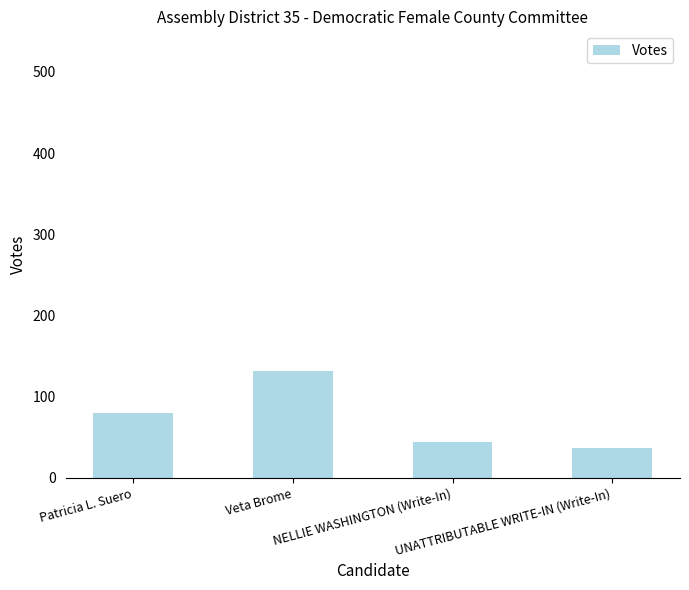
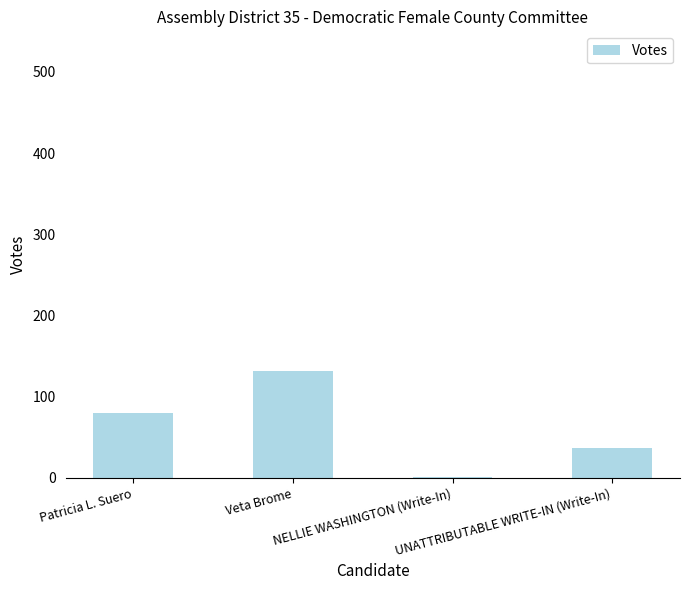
NELLIE WASHINGTON (Write-In): 40 -> 0
